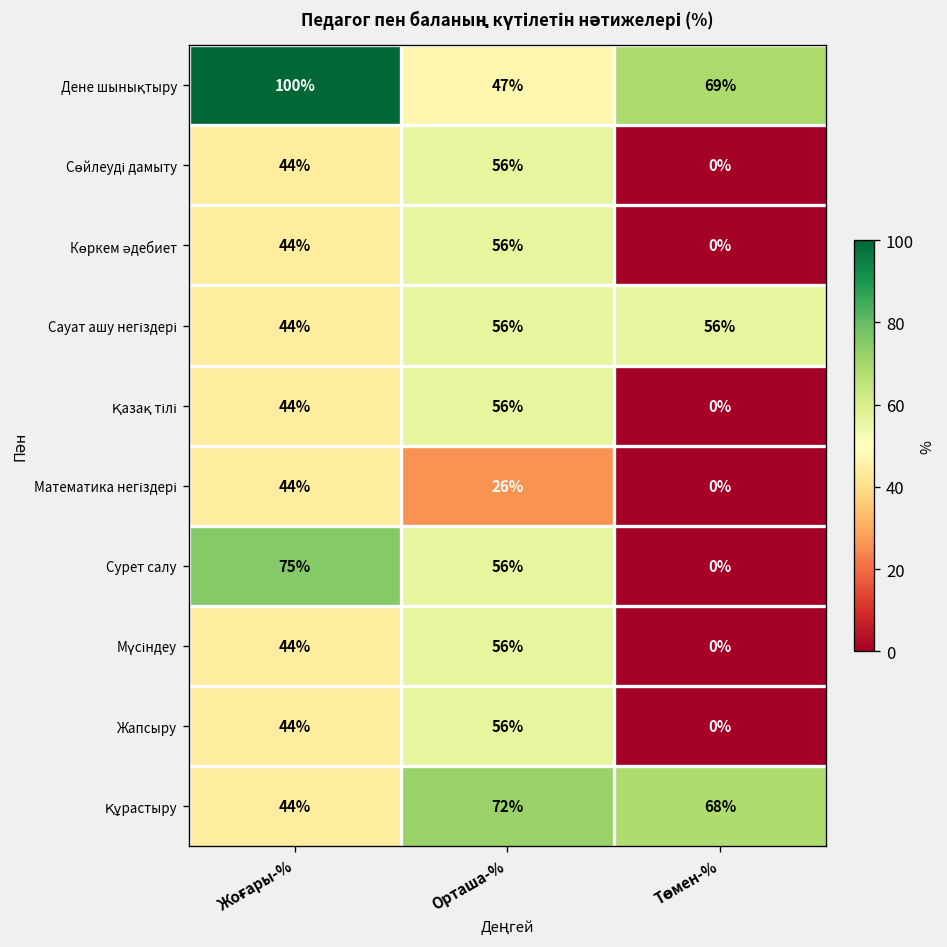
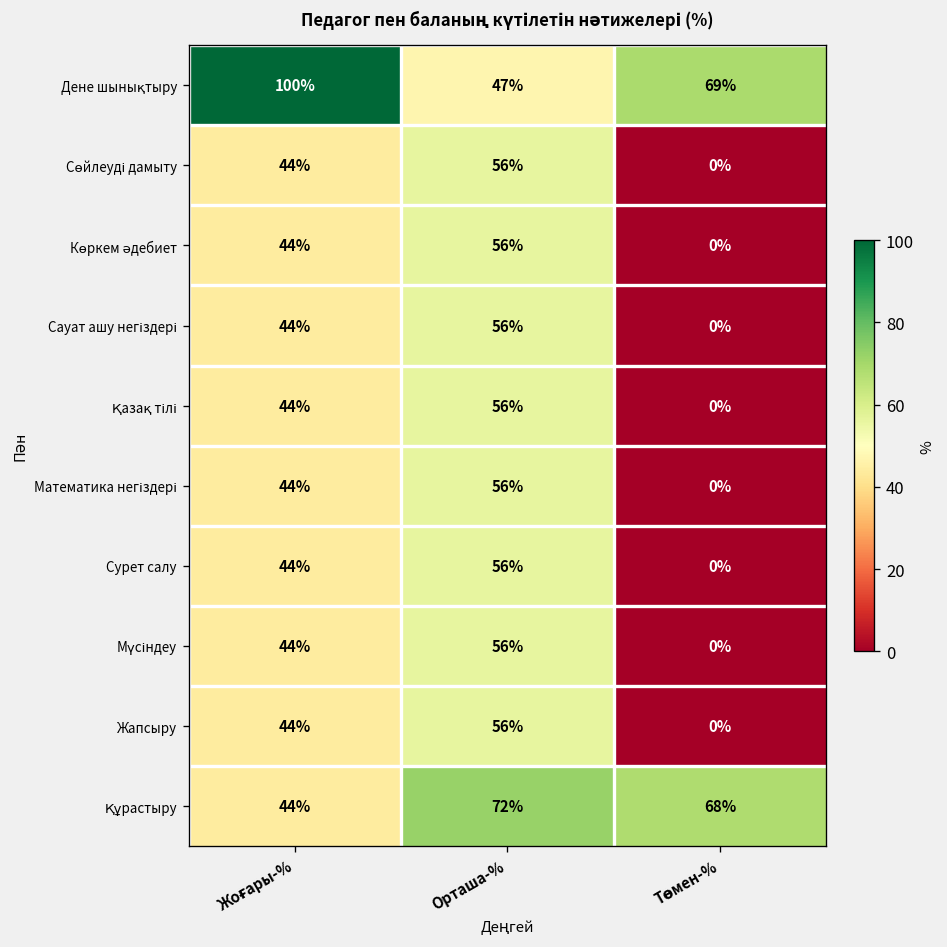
Сауат ашу негіздері, Төмен-%: 56% -> 0%
Математика негіздері, Орташа-%: 26% -> 56%
Сурет салу, Жоғары-%: 75% -> 44%
